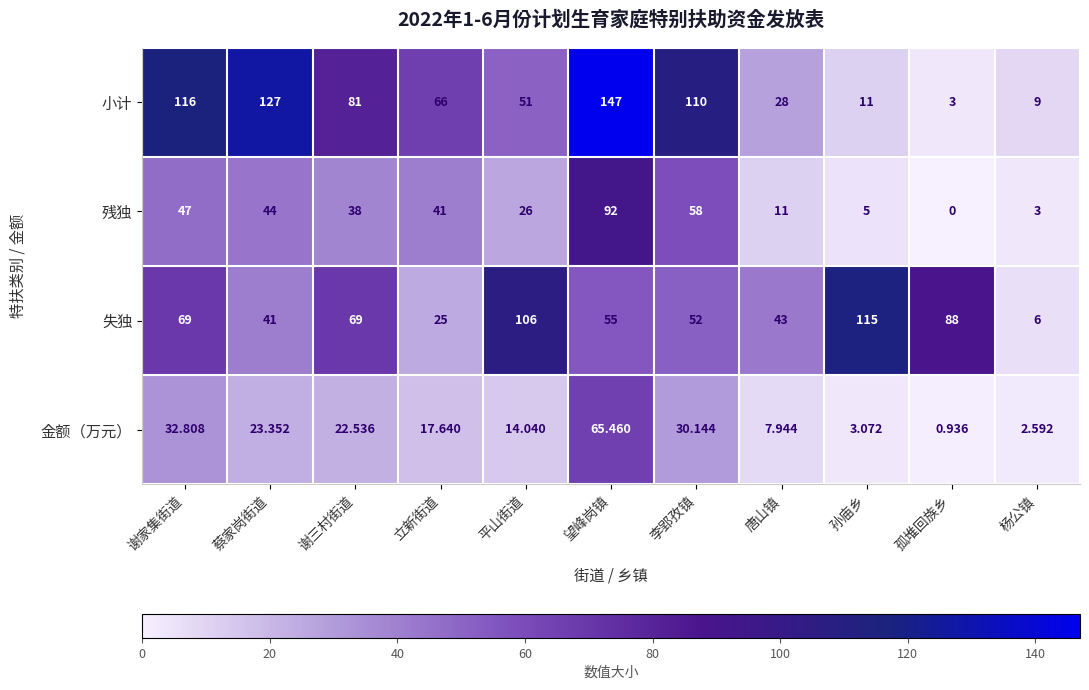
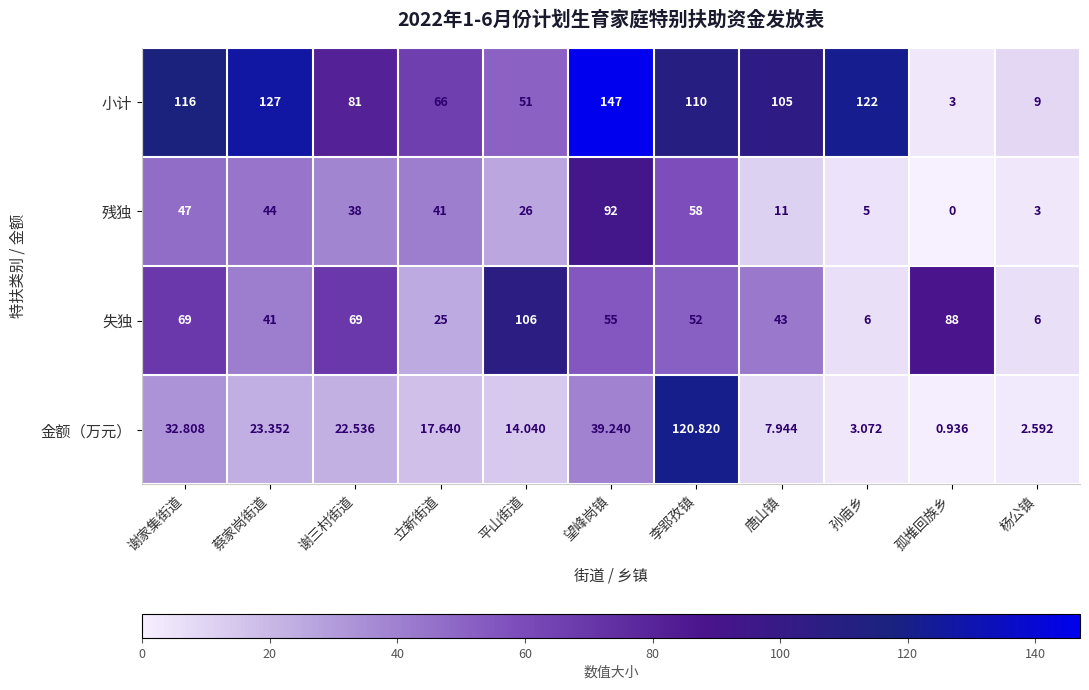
小计, 唐山镇: 28 -> 105
小计, 孙庙乡: 11 -> 122
失独, 孙庙乡: 115 -> 6
金额（万元）, 望峰岗镇: 65.460 -> 39.240
金额（万元）, 李郢孜镇: 30.144 -> 120.820
